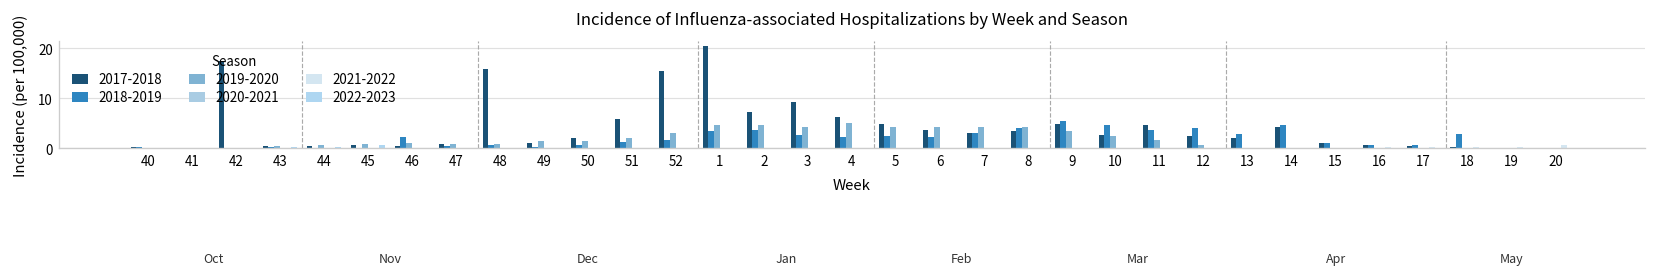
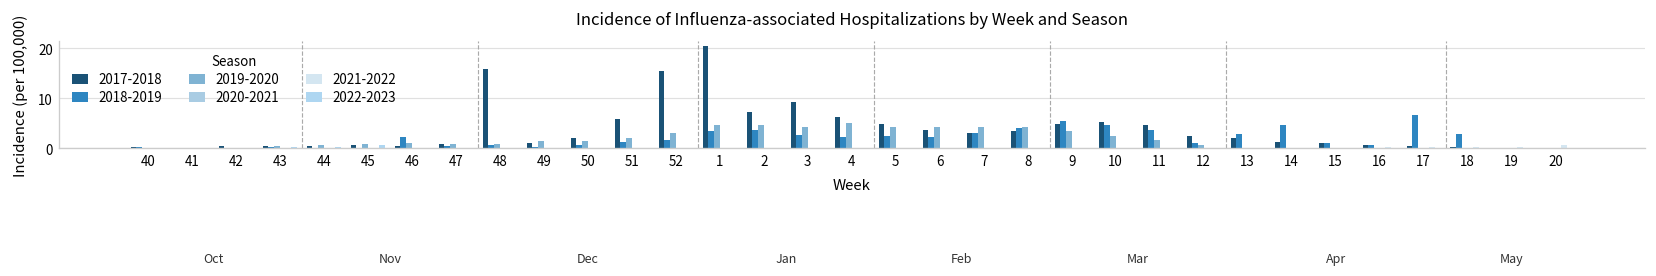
2017-2018, 42: 17 -> 0
2017-2018, 10: 3 -> 5
2018-2019, 12: 4 -> 1
2017-2018, 14: 4 -> 1
2018-2019, 17: 1 -> 7
